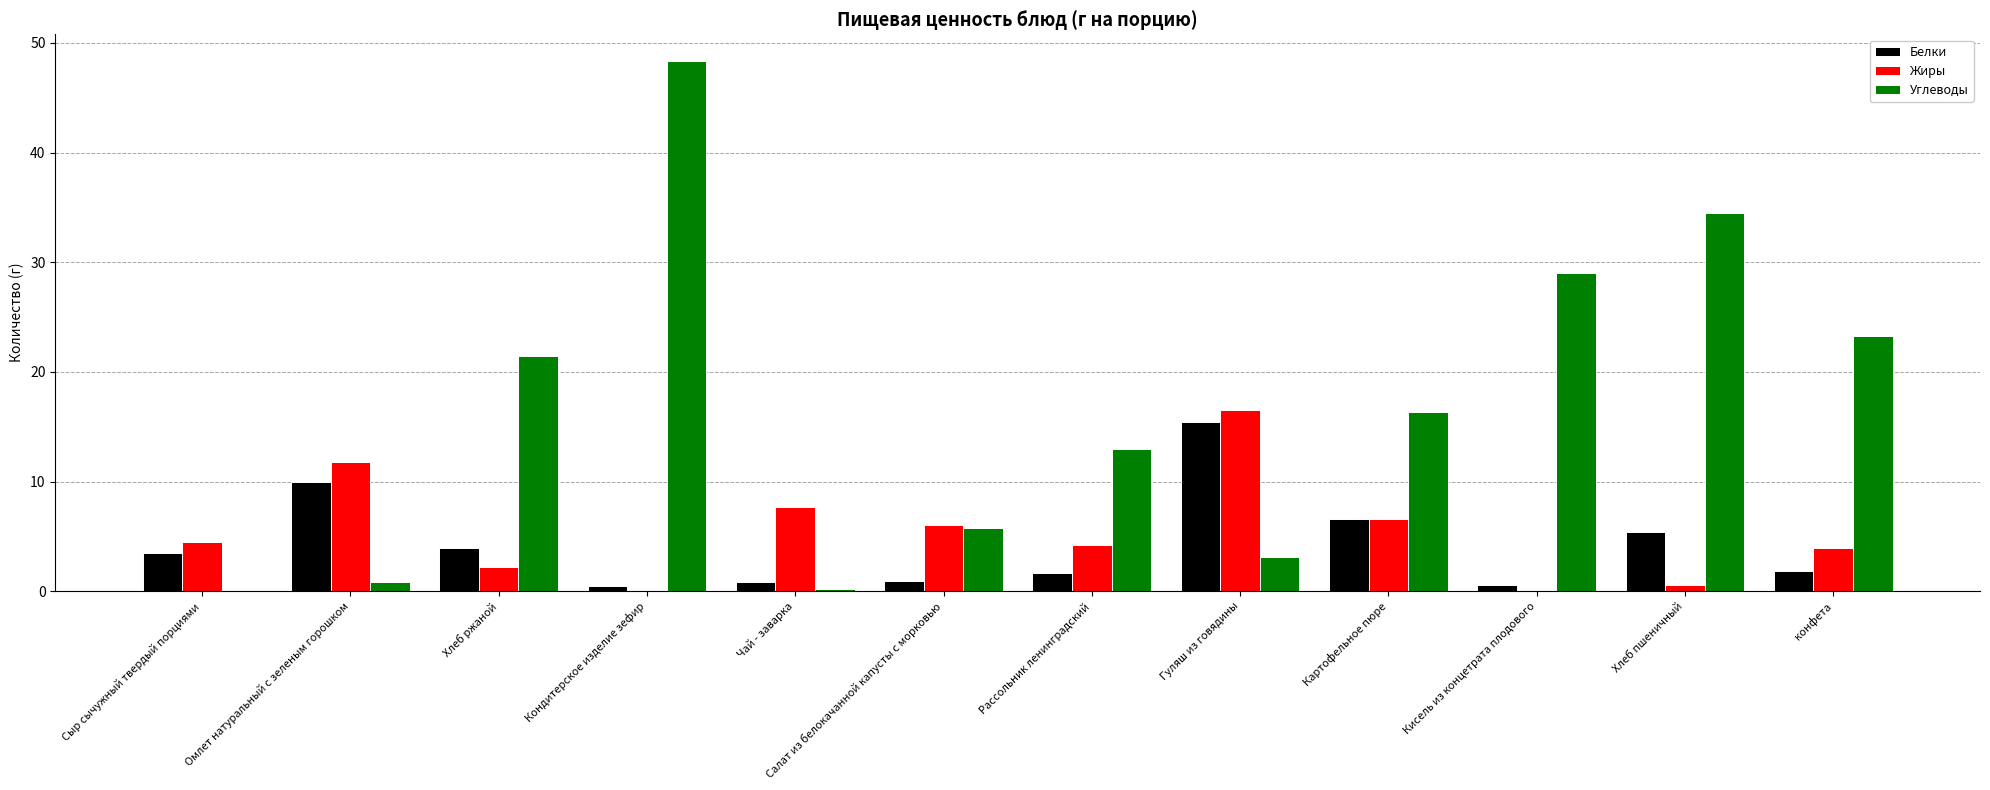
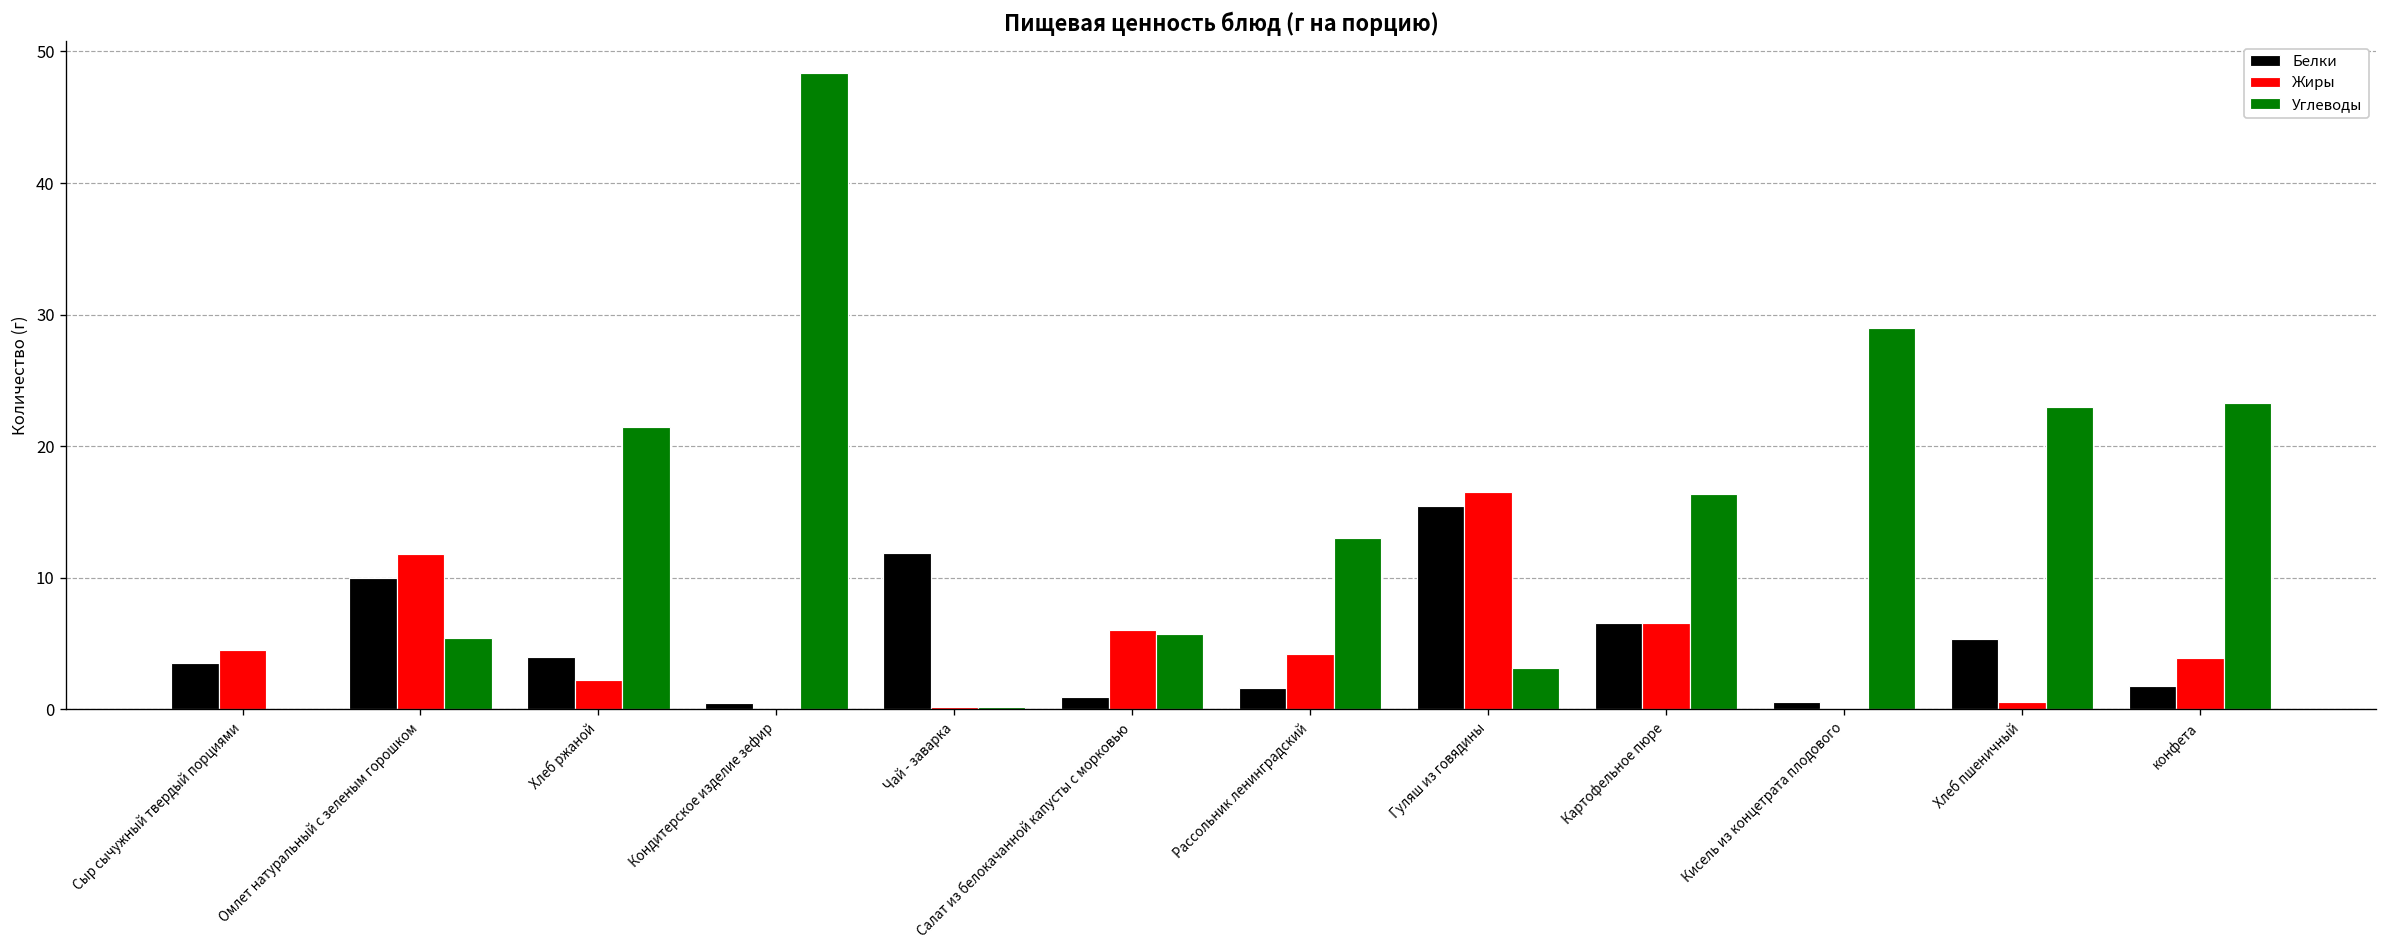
Углеводы, Омлет натуральный с зеленым горошком: 0.8 -> 5.4
Белки, Чай - заварка: 0.8 -> 11.9
Жиры, Чай - заварка: 7.7 -> 0.2
Углеводы, Хлеб пшеничный: 34.4 -> 23.0
